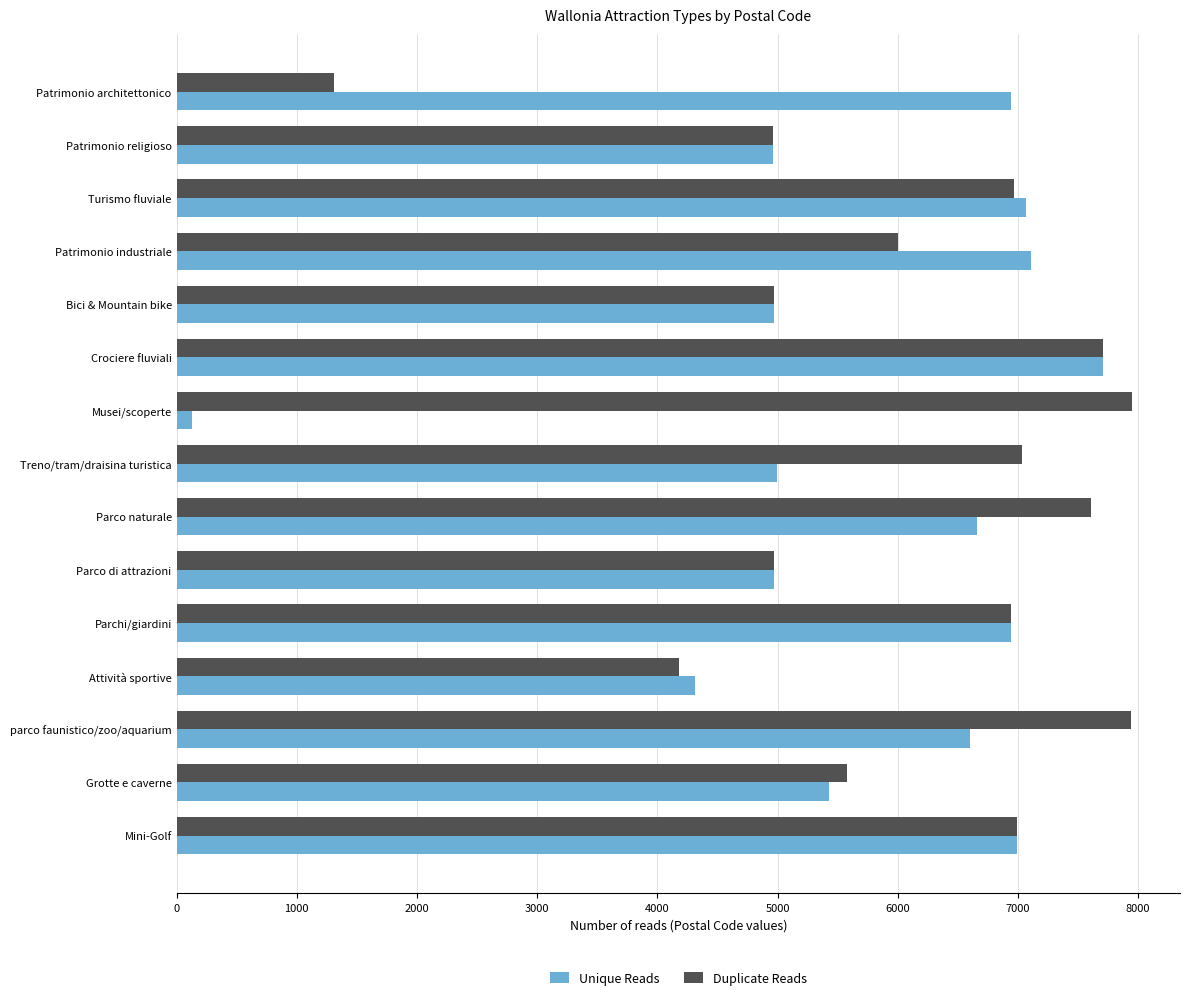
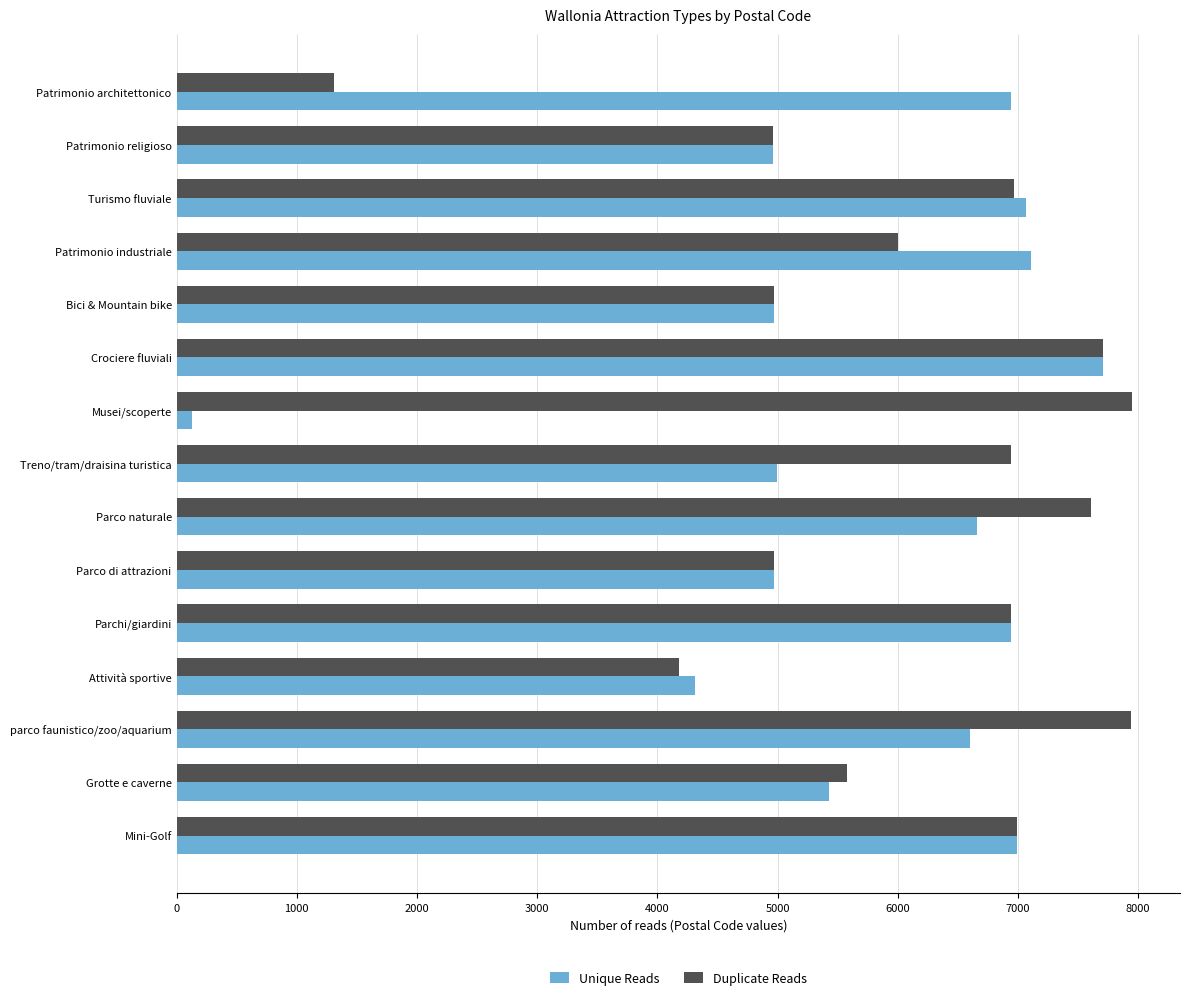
Duplicate Reads, Treno/tram/draisina turistica: 7040 -> 6940
